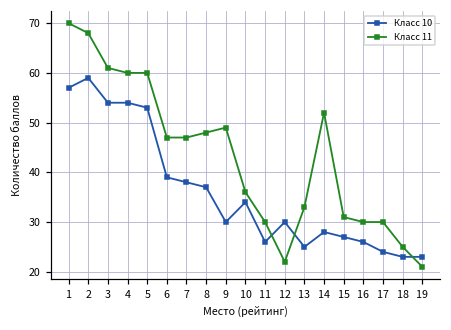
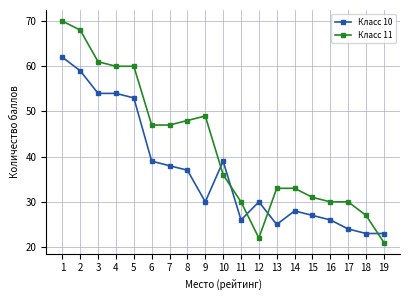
Класс 10, 1: 57 -> 62
Класс 10, 10: 34 -> 39
Класс 11, 14: 52 -> 33
Класс 11, 18: 25 -> 27
